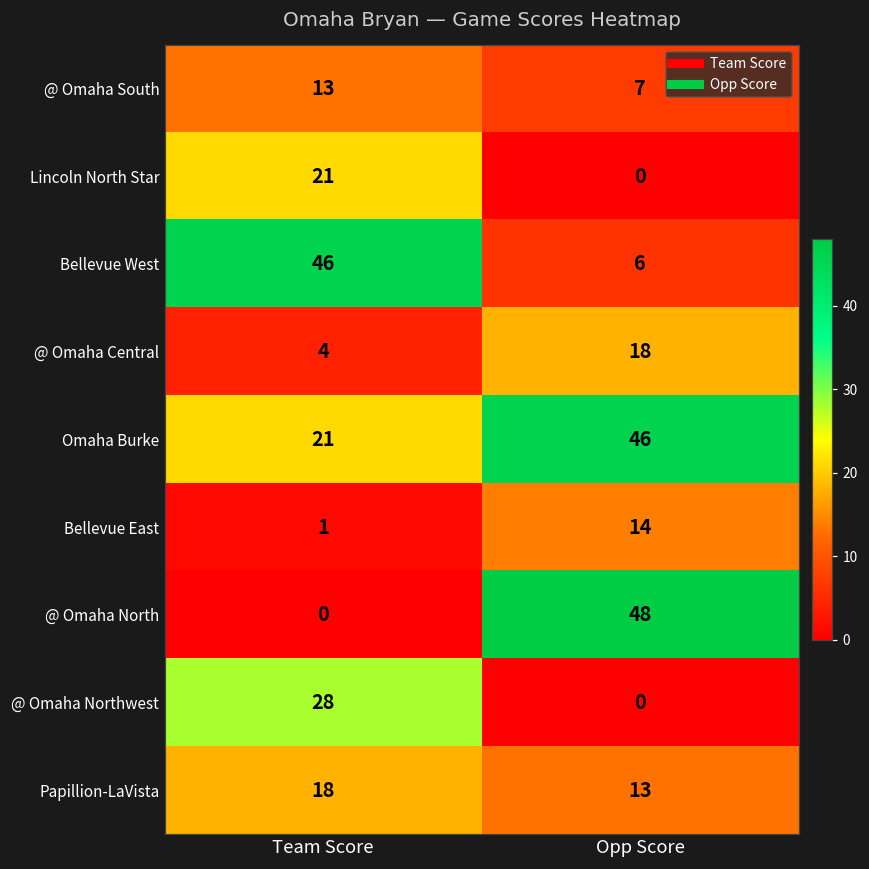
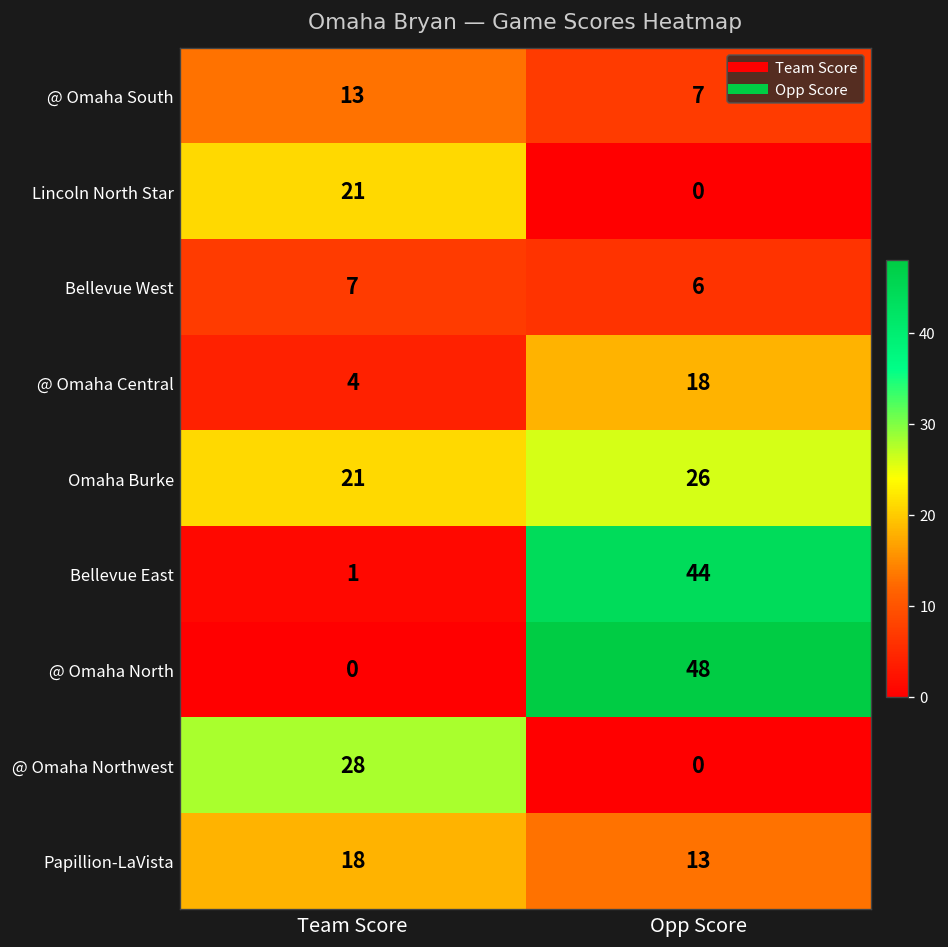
Bellevue West, Team Score: 46 -> 7
Omaha Burke, Opp Score: 46 -> 26
Bellevue East, Opp Score: 14 -> 44
